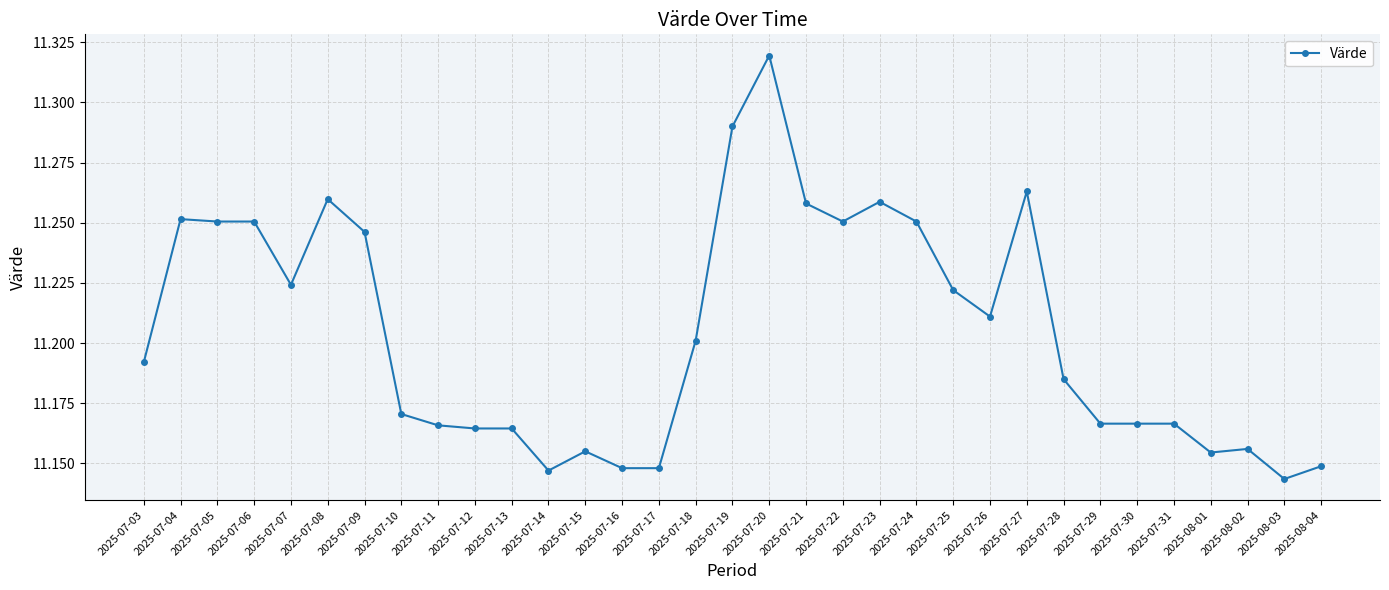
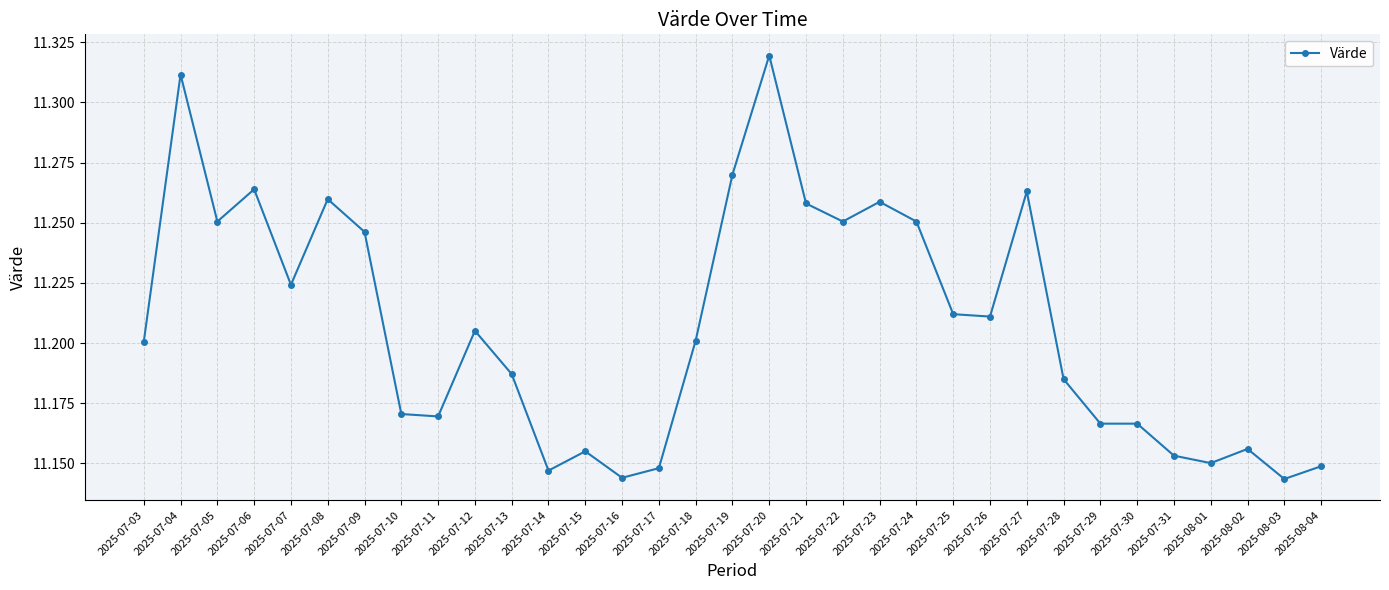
2025-07-03: 11.192 -> 11.201
2025-07-04: 11.252 -> 11.312
2025-07-06: 11.251 -> 11.264
2025-07-11: 11.166 -> 11.170
2025-07-12: 11.165 -> 11.205
2025-07-13: 11.165 -> 11.187
2025-07-16: 11.148 -> 11.144
2025-07-19: 11.29 -> 11.27
2025-07-25: 11.222 -> 11.212
2025-07-31: 11.167 -> 11.153
2025-08-01: 11.155 -> 11.150
